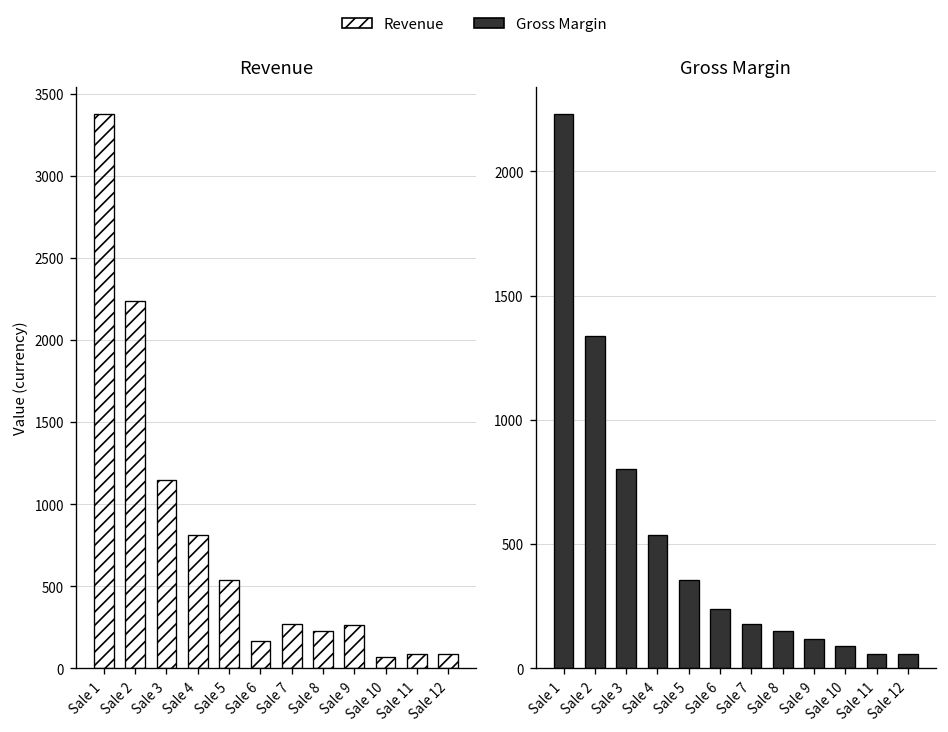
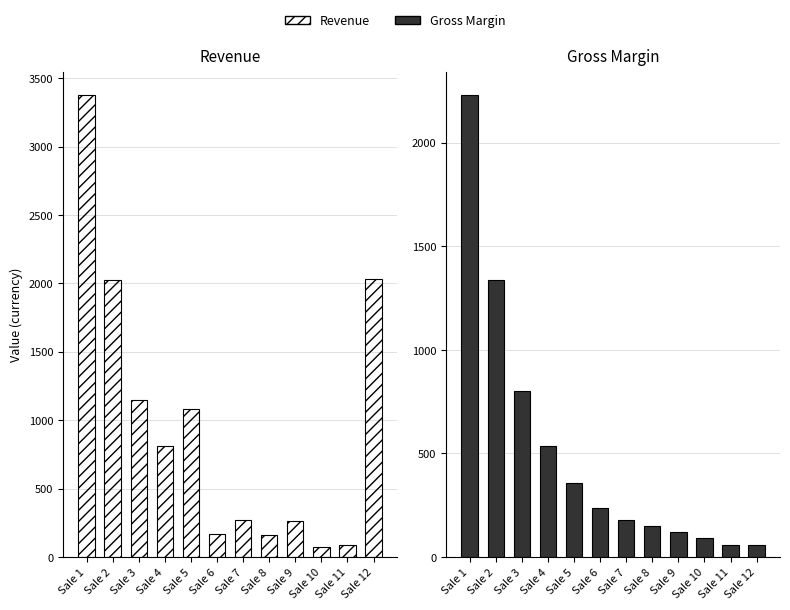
Revenue, Sale 2: 2240 -> 2030
Revenue, Sale 5: 540 -> 1080
Revenue, Sale 8: 230 -> 160
Revenue, Sale 12: 90 -> 2030
